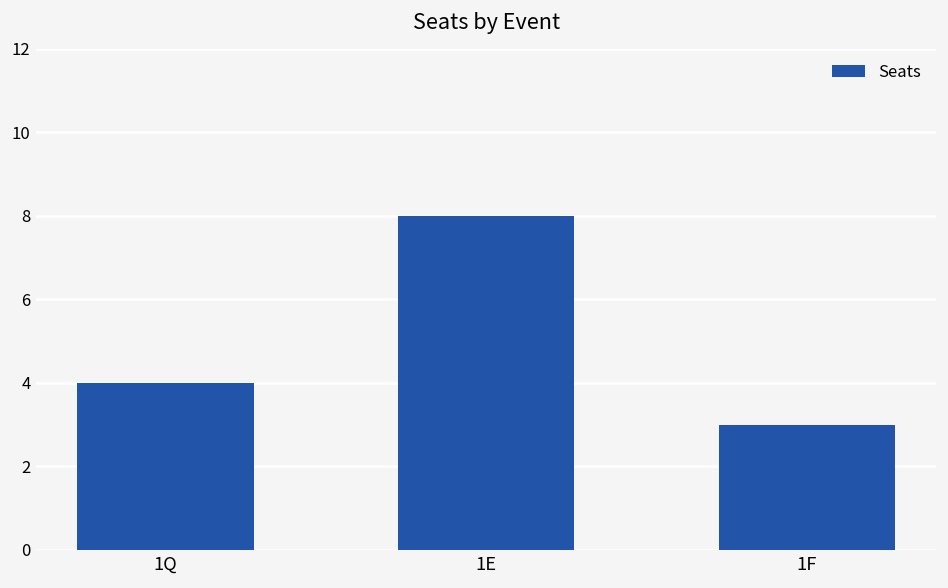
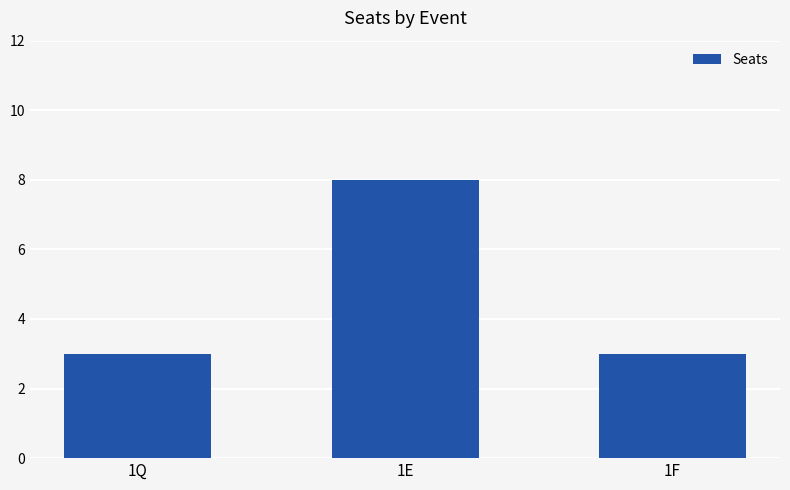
1Q: 4 -> 3
